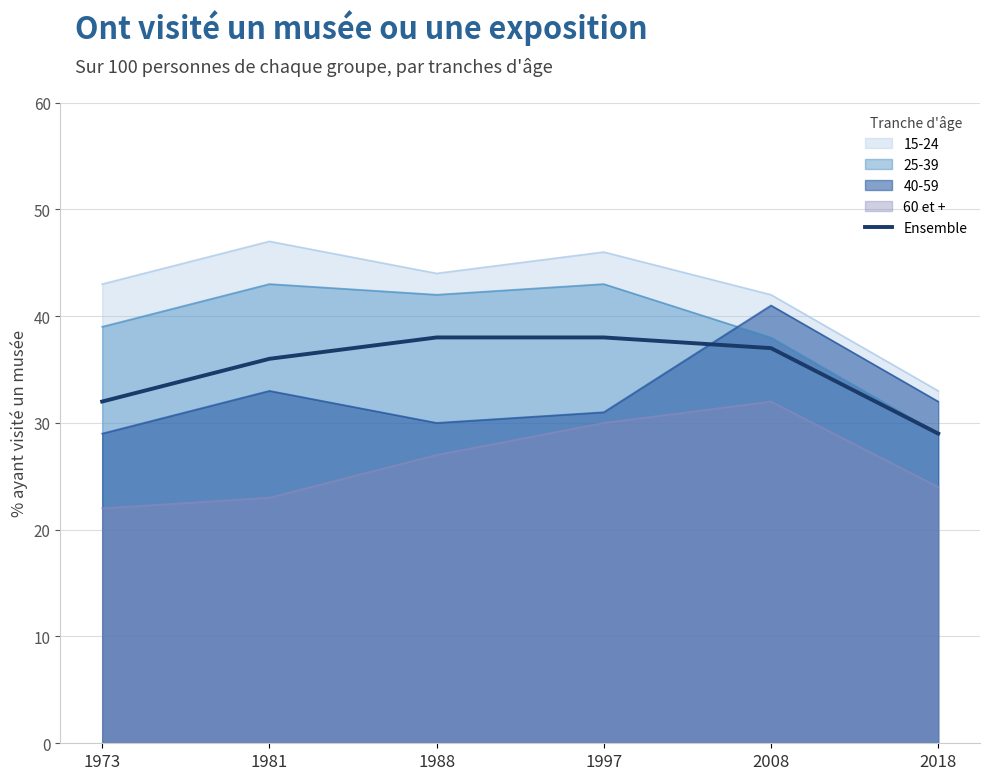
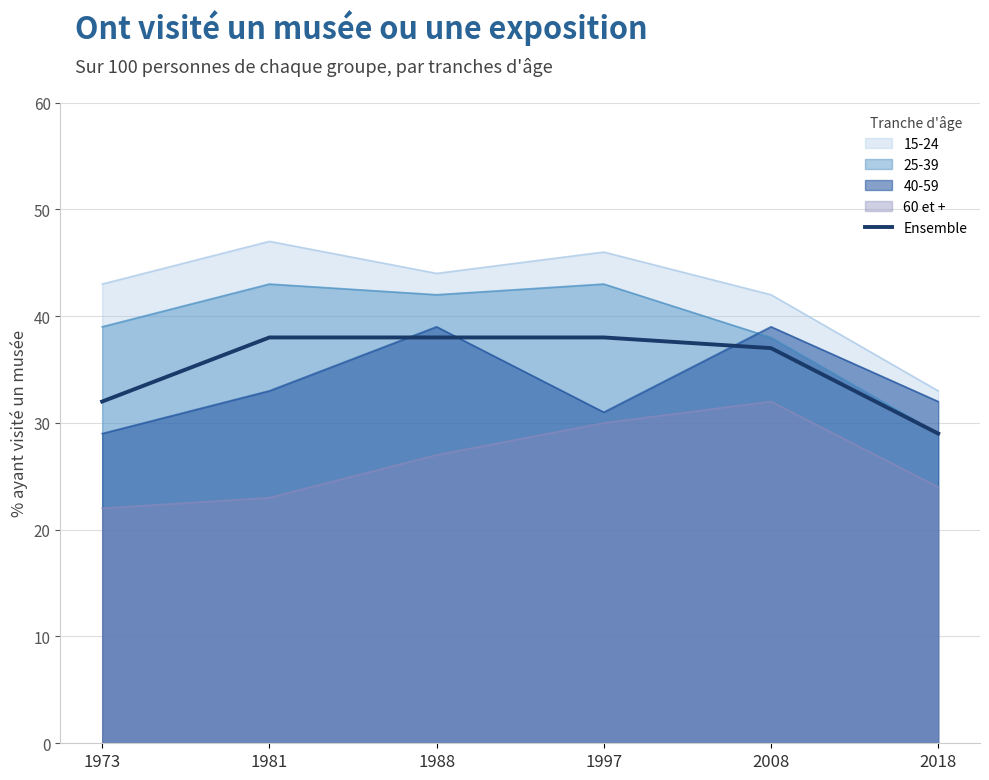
Ensemble, 1981: 36 -> 38
40-59, 1988: 30 -> 39
40-59, 2008: 41 -> 39
